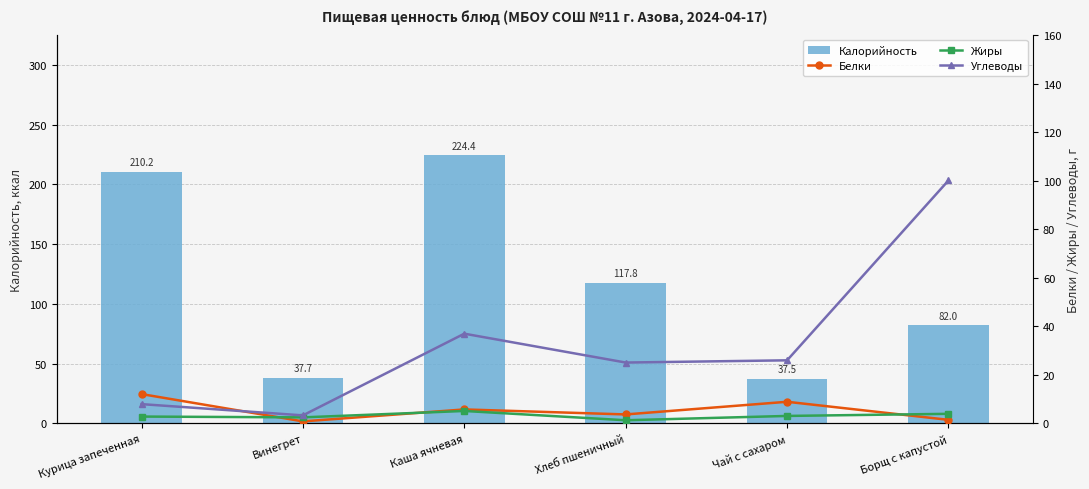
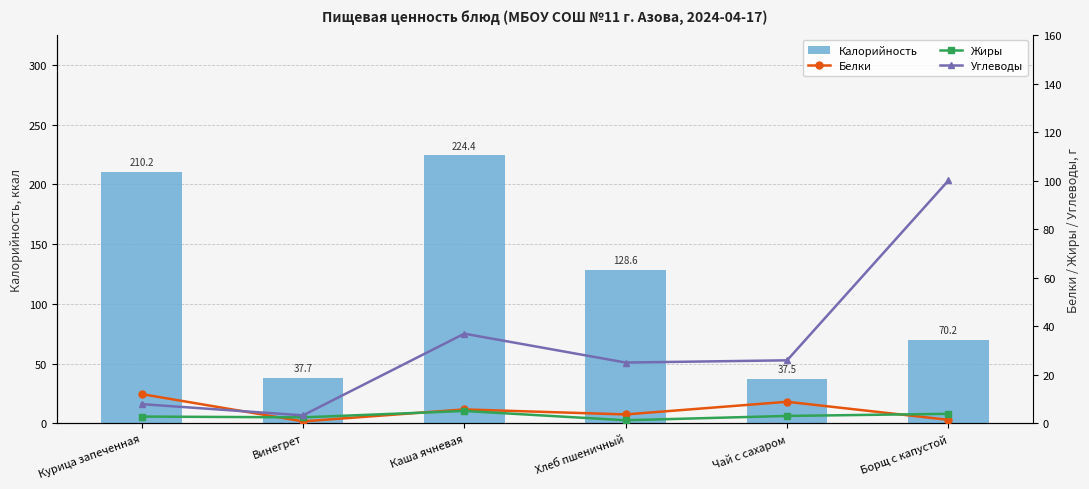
Калорийность, Хлеб пшеничный: 117.8 -> 128.6
Калорийность, Борщ с капустой: 82.0 -> 70.2
